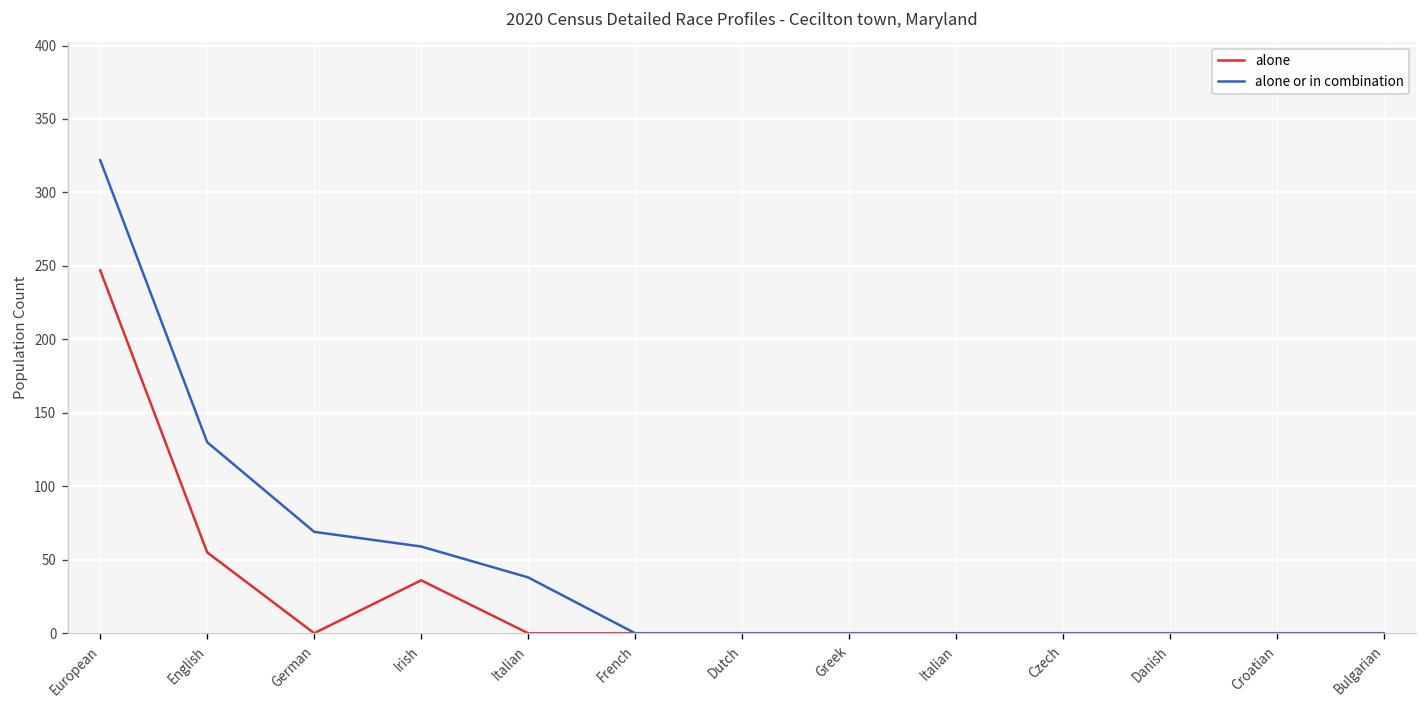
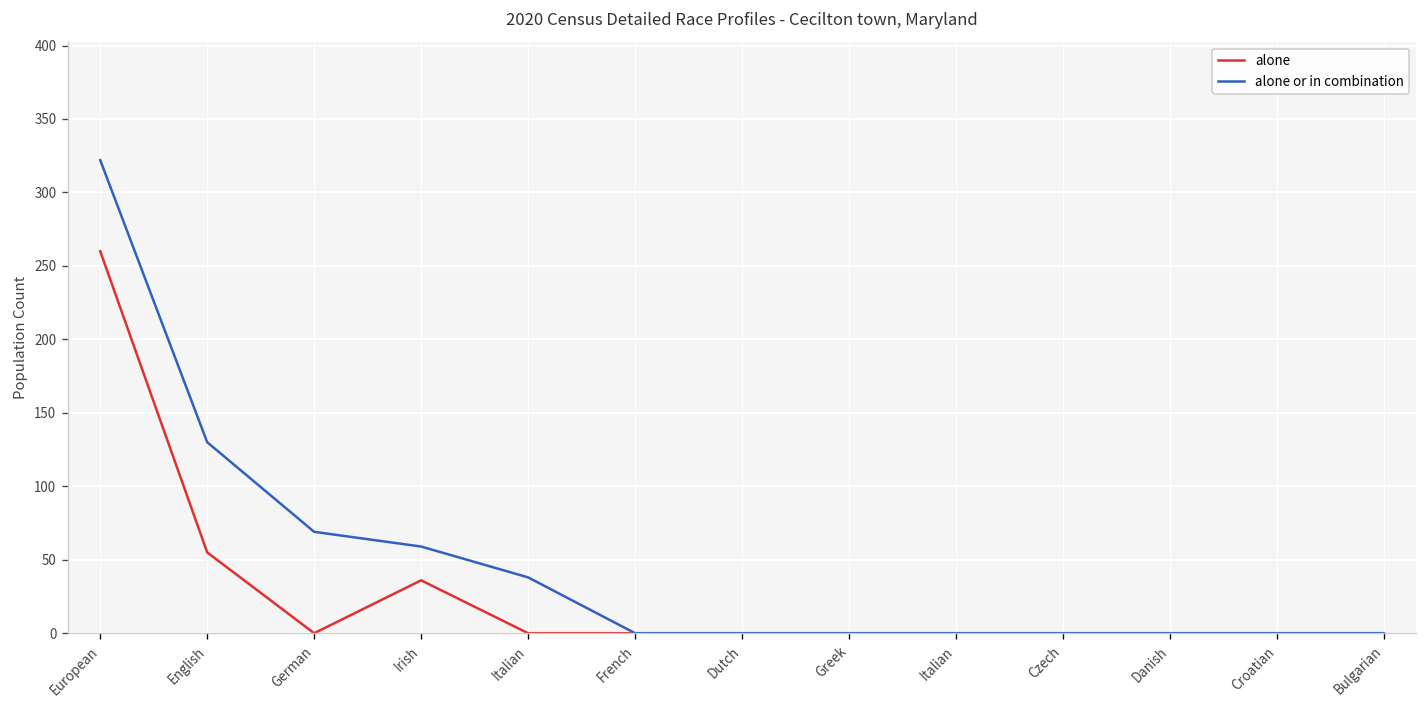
alone, European: 247 -> 260
